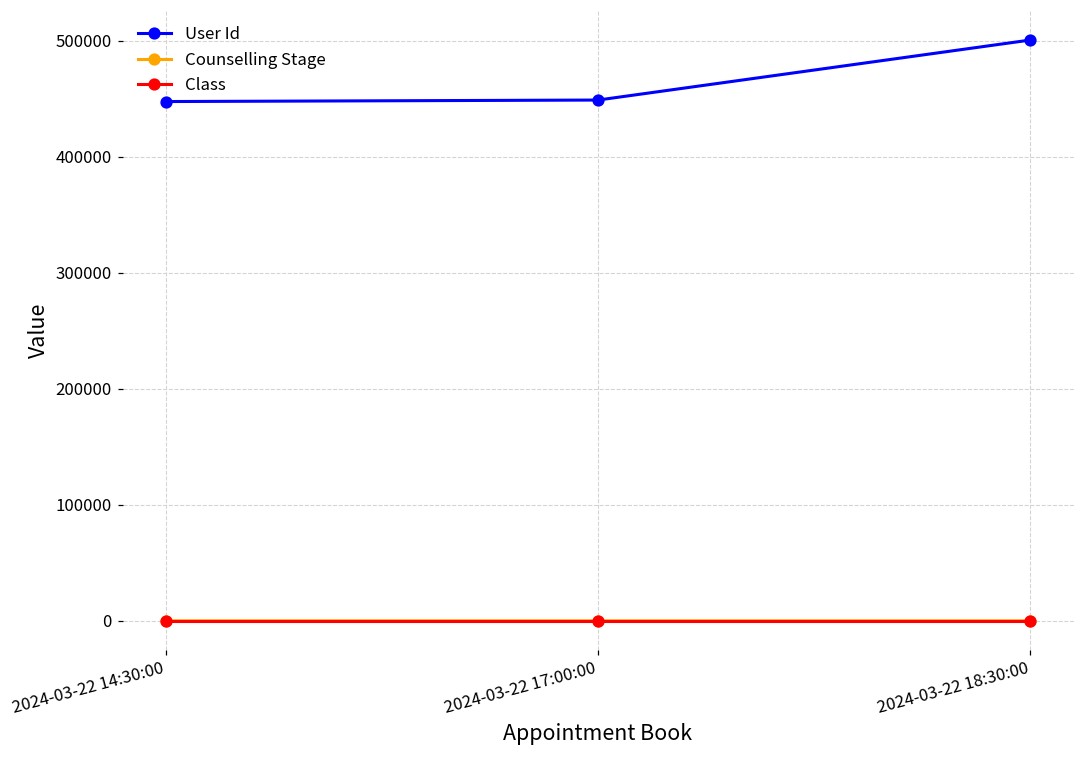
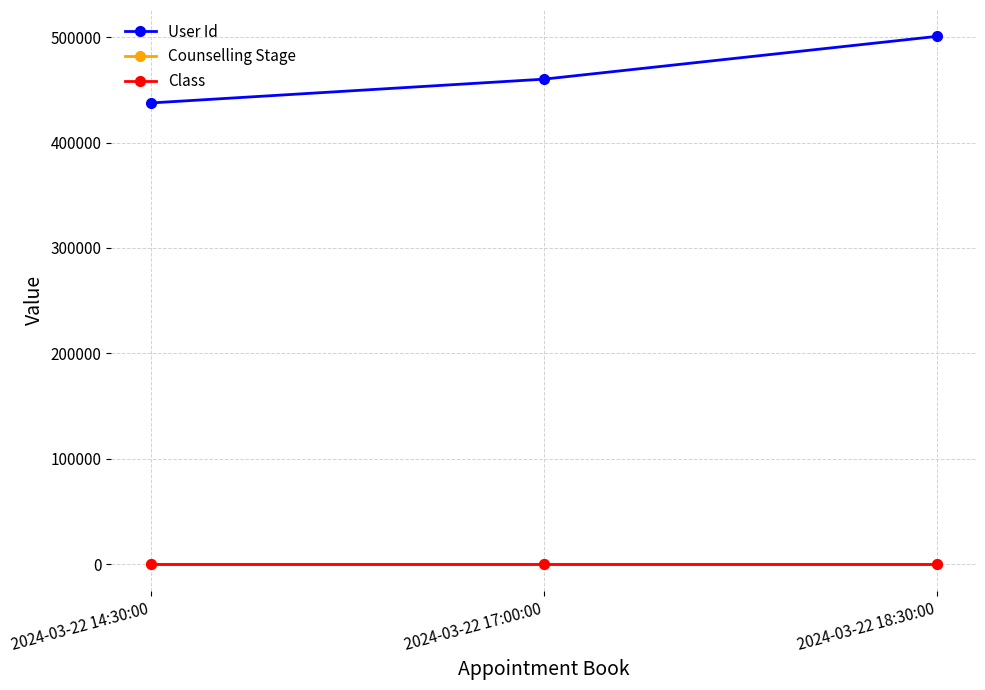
User Id, 2024-03-22 14:30:00: 448000 -> 438000
User Id, 2024-03-22 17:00:00: 449000 -> 460000
